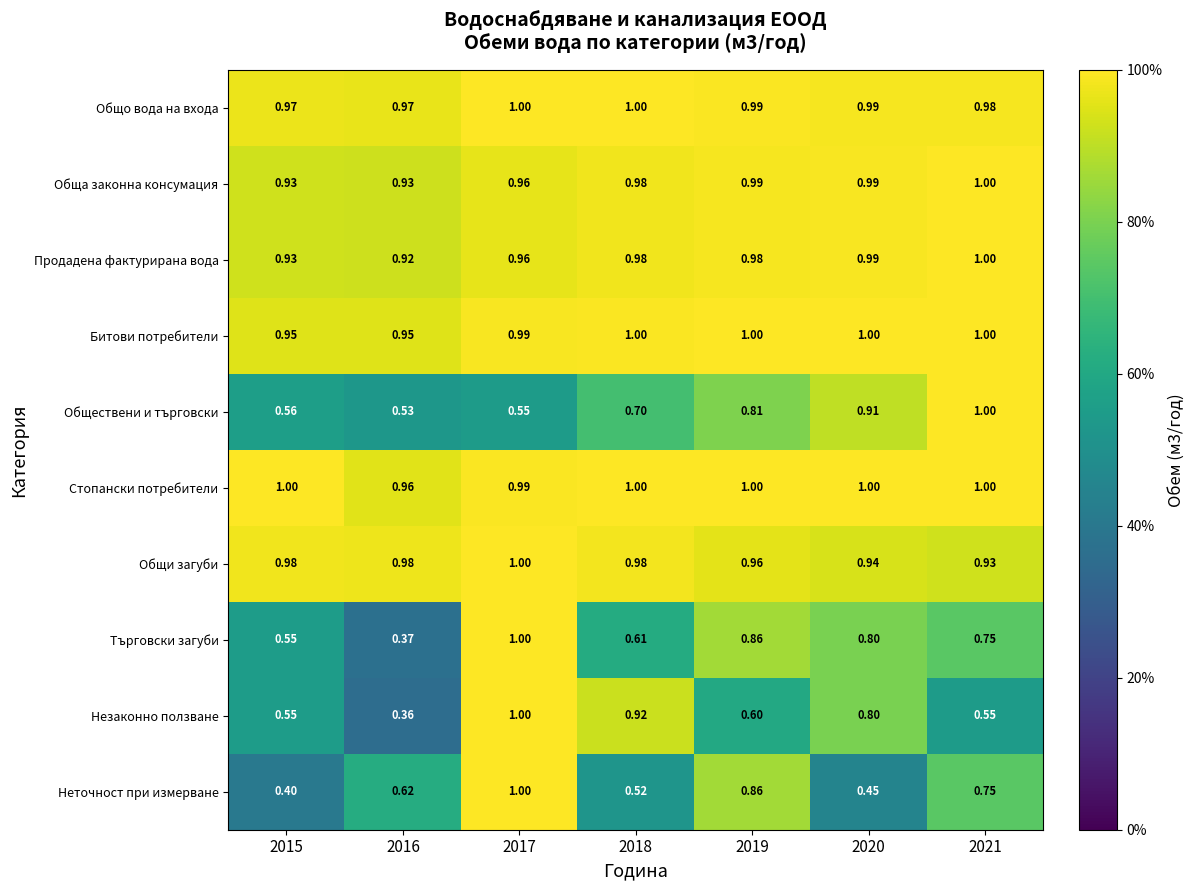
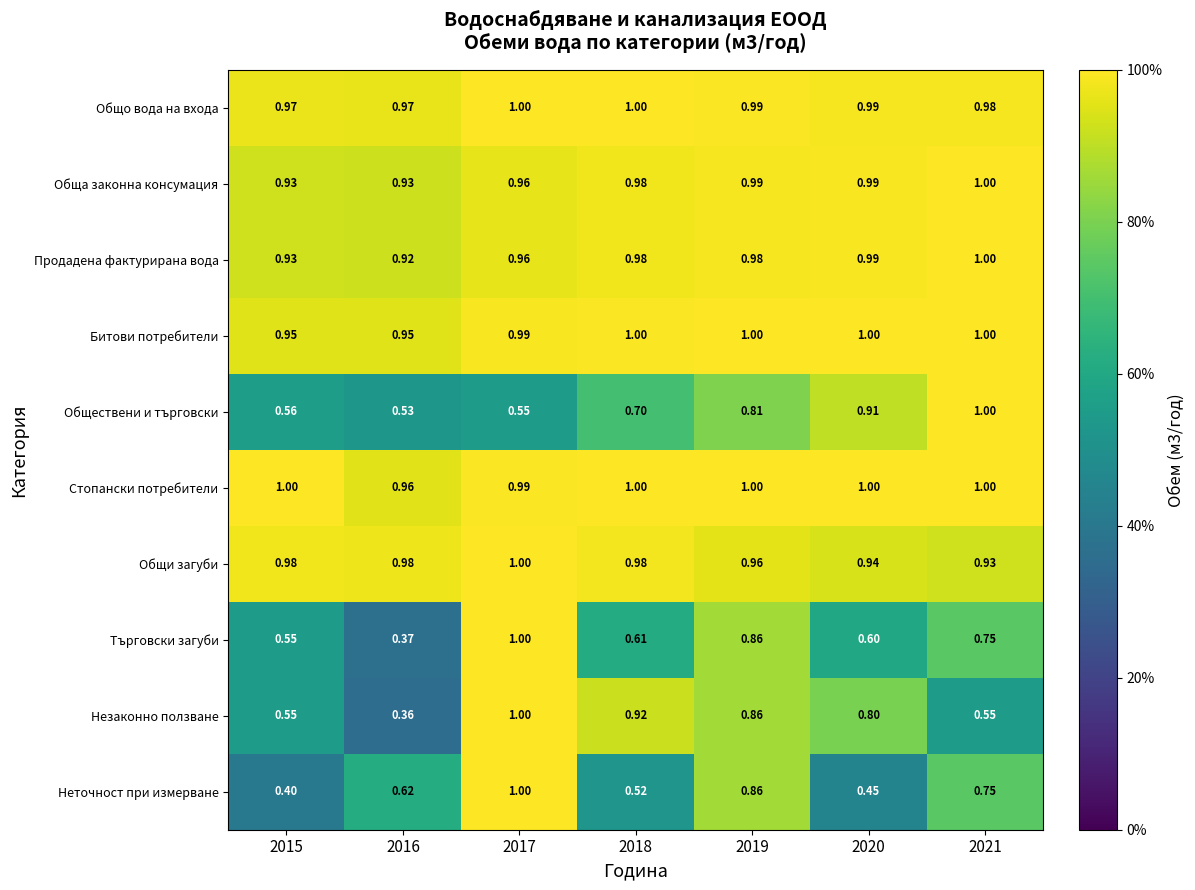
Търговски загуби, 2020: 0.80 -> 0.60
Незаконно ползване, 2019: 0.60 -> 0.86
